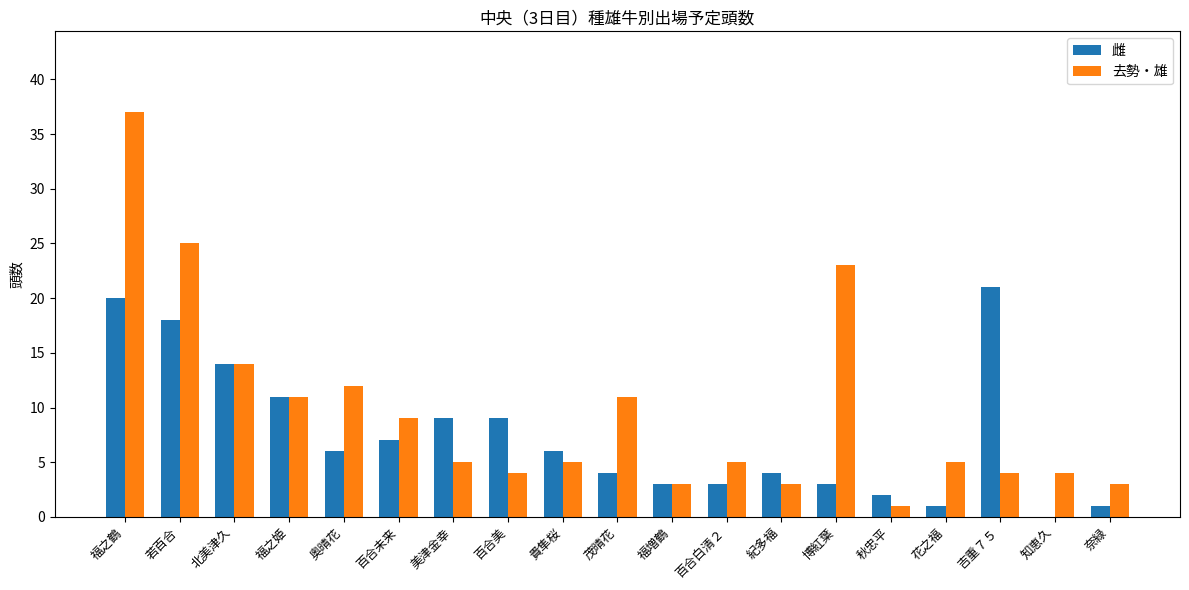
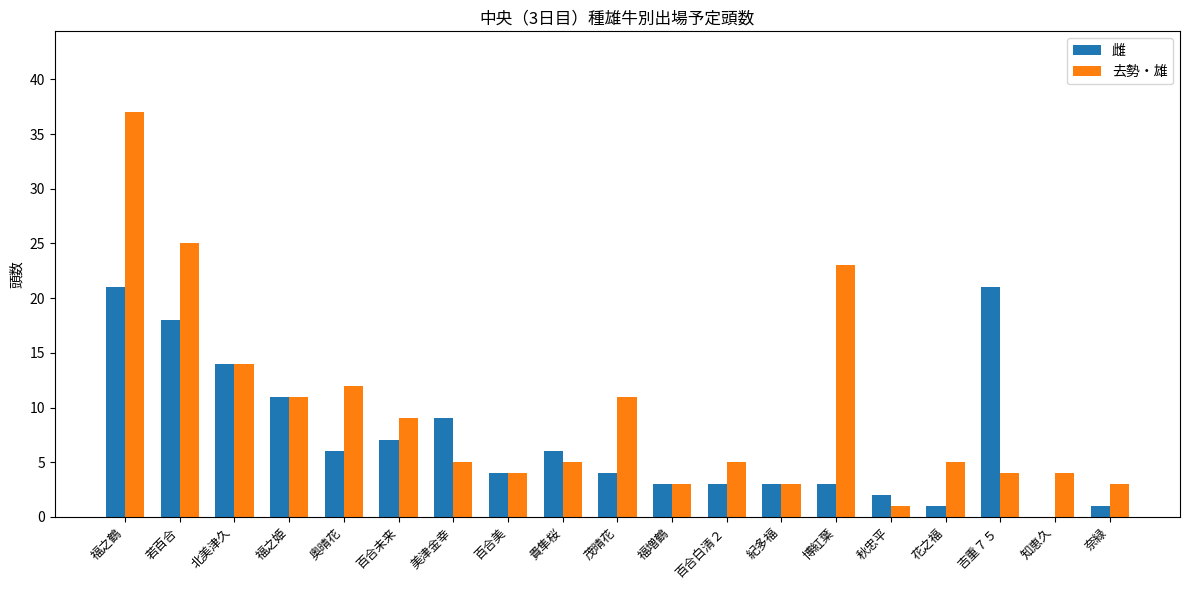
雌, 福之鶴: 20 -> 21
雌, 百合美: 9 -> 4
雌, 紀多福: 4 -> 3
